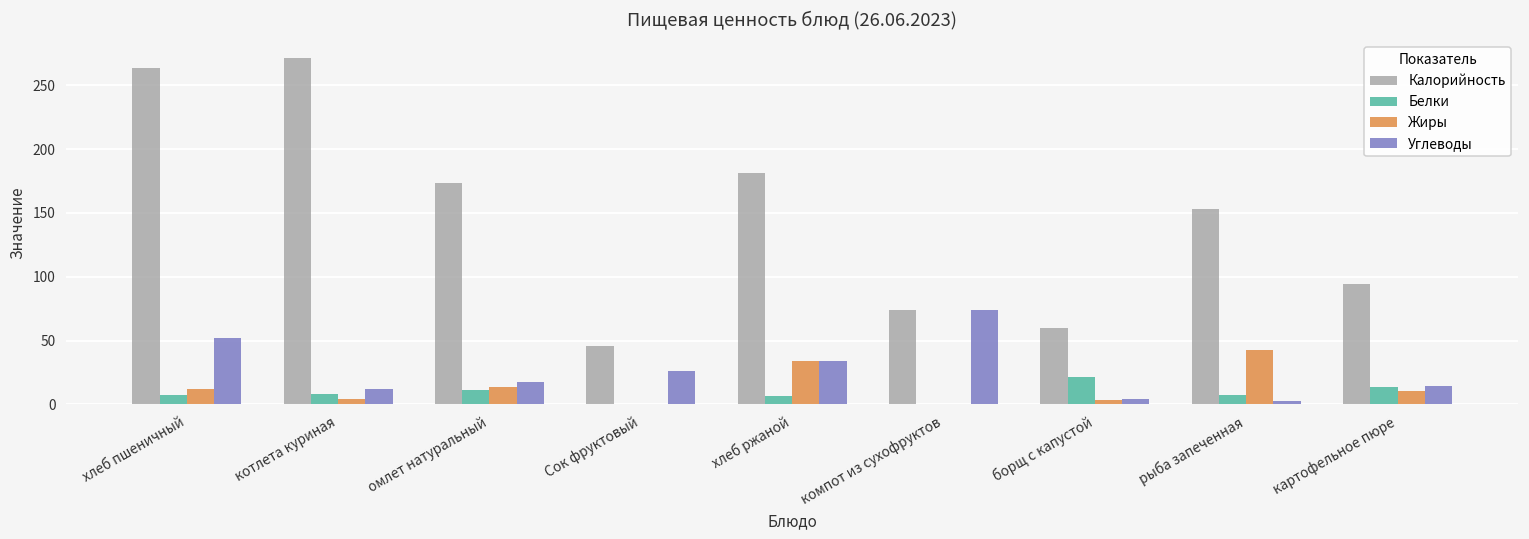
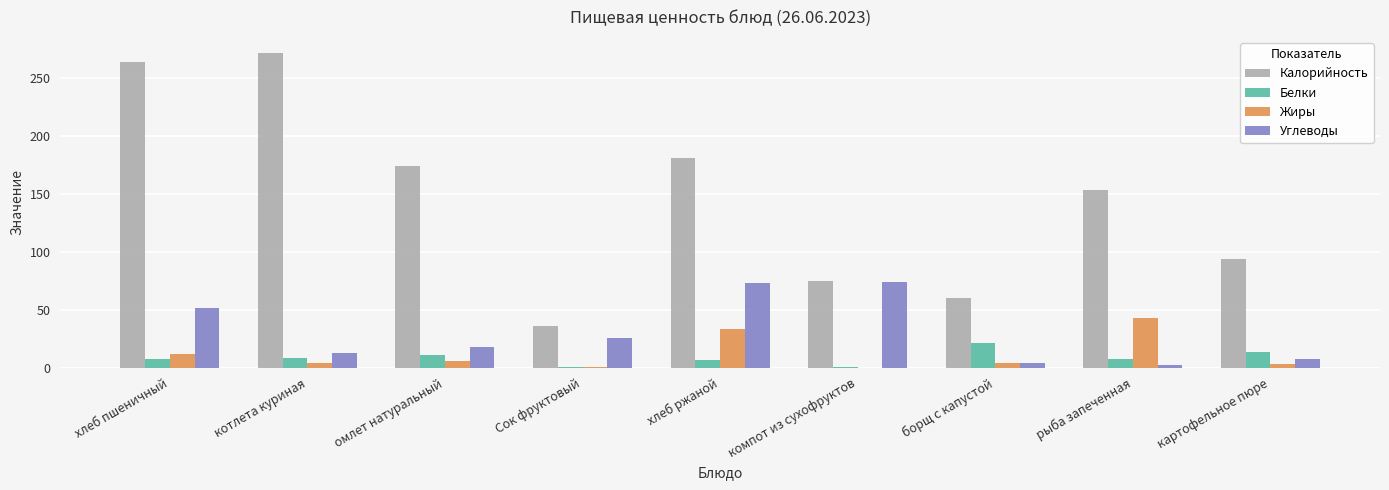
Жиры, омлет натуральный: 13 -> 6
Калорийность, Сок фруктовый: 46 -> 36
Углеводы, хлеб ржаной: 34 -> 73
Жиры, картофельное пюре: 10 -> 3
Углеводы, картофельное пюре: 15 -> 7
